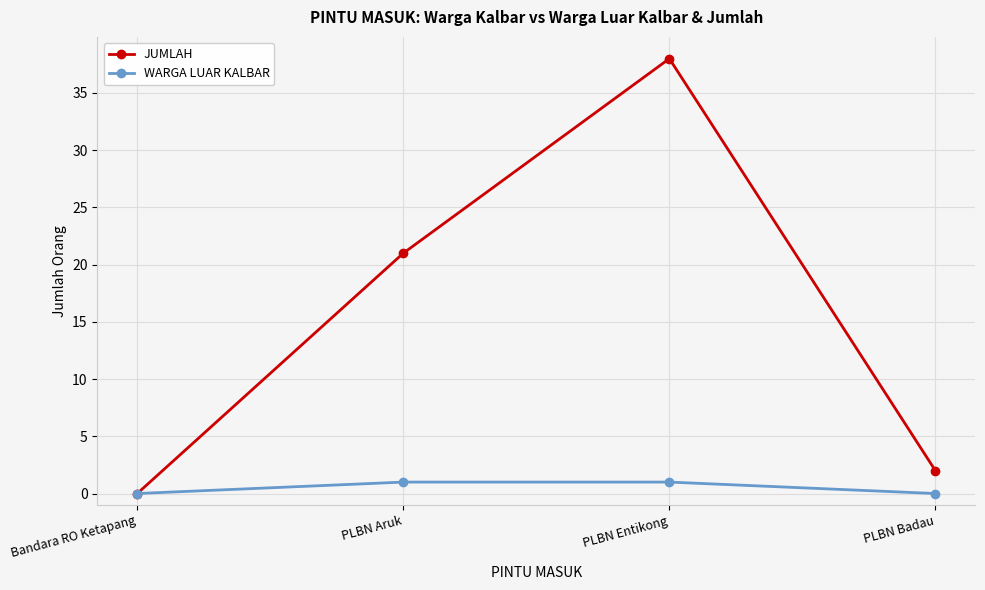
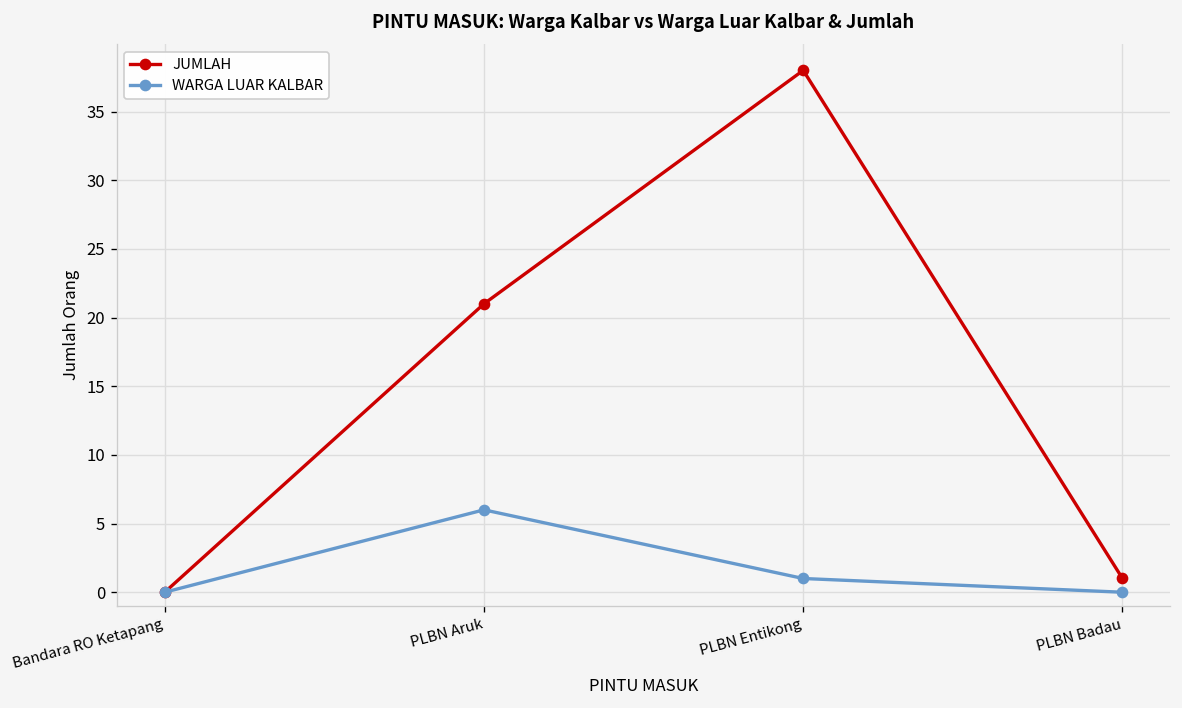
WARGA LUAR KALBAR, PLBN Aruk: 1 -> 6
JUMLAH, PLBN Badau: 2 -> 1
